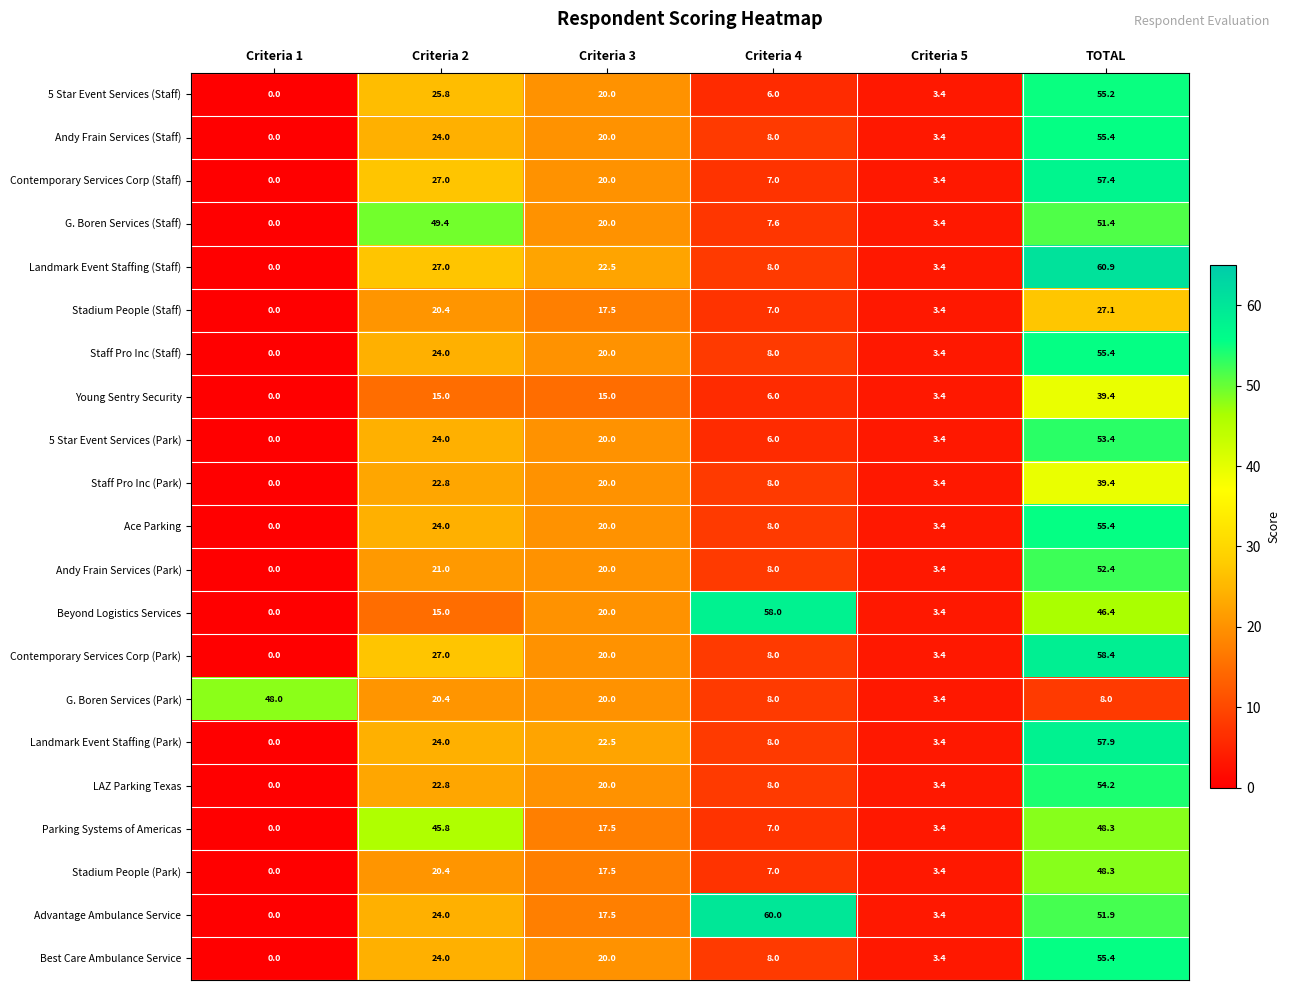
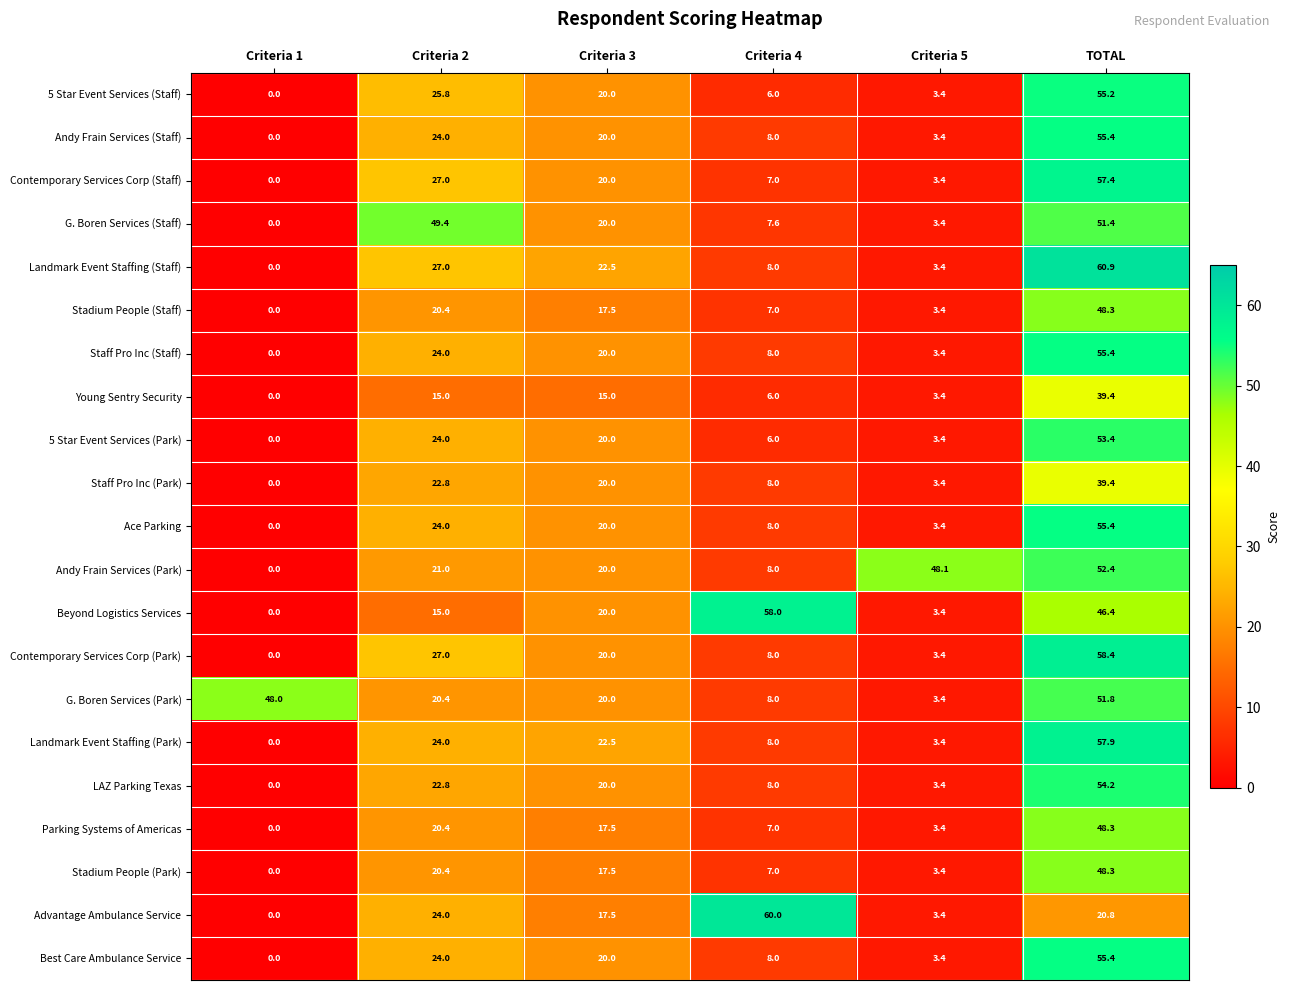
Stadium People (Staff), TOTAL: 27.1 -> 48.3
Andy Frain Services (Park), Criteria 5: 3.4 -> 48.1
G. Boren Services (Park), TOTAL: 8.0 -> 51.8
Parking Systems of Americas, Criteria 2: 45.8 -> 20.4
Advantage Ambulance Service, TOTAL: 51.9 -> 20.8
